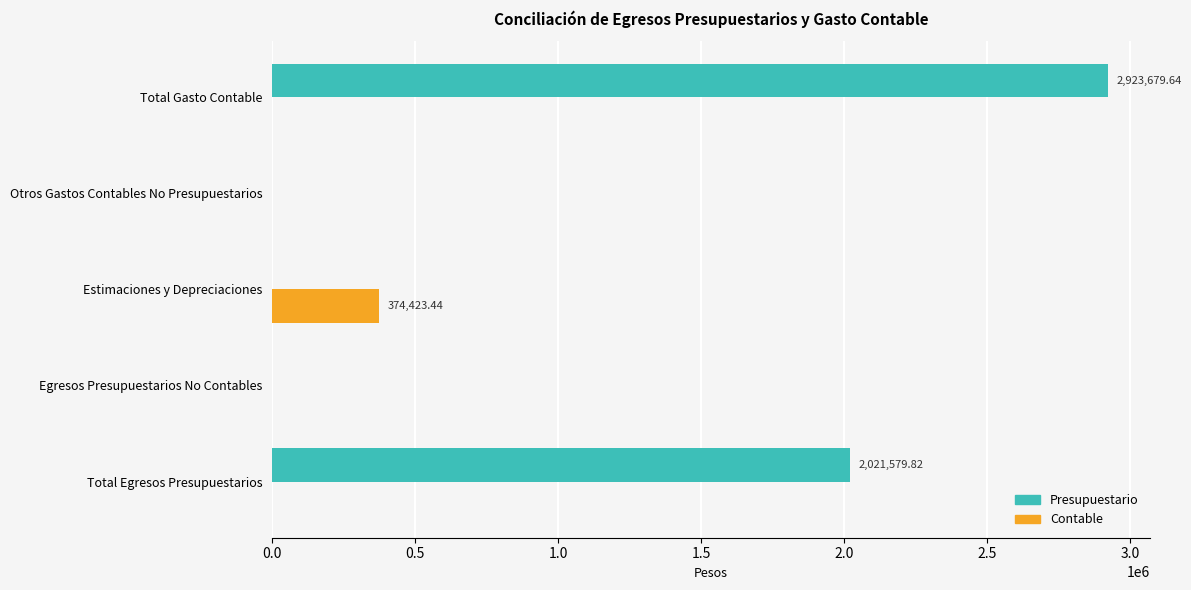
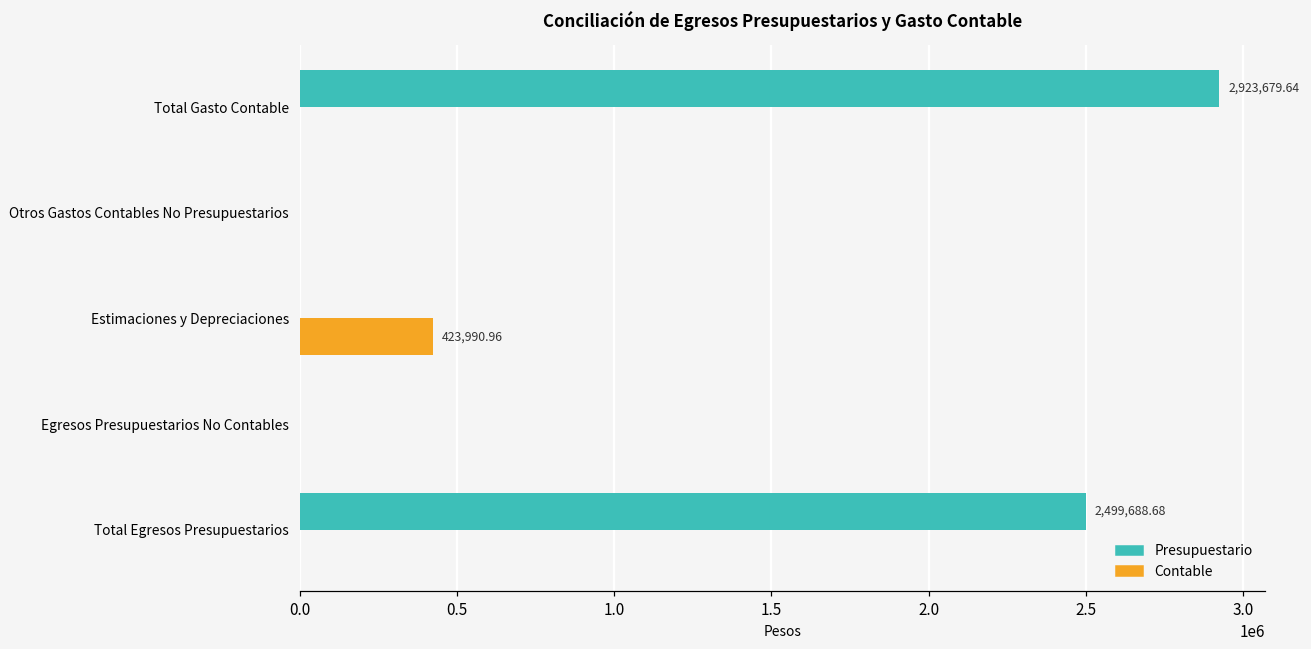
Contable, Estimaciones y Depreciaciones: 374,423.44 -> 423,990.96
Presupuestario, Total Egresos Presupuestarios: 2,021,579.82 -> 2,499,688.68
